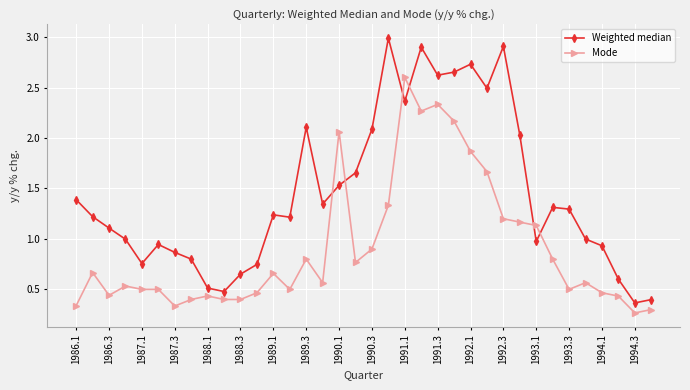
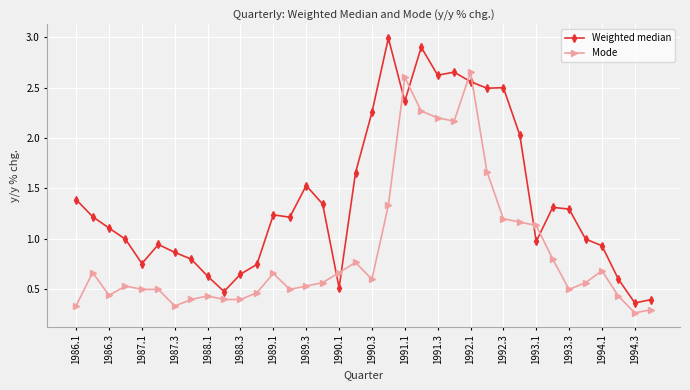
Weighted median, 1988.1: 0.51 -> 0.63
Weighted median, 1989.3: 2.11 -> 1.53
Mode, 1989.3: 0.80 -> 0.53
Weighted median, 1990.1: 1.53 -> 0.52
Mode, 1990.1: 2.06 -> 0.67
Weighted median, 1990.3: 2.09 -> 2.25
Mode, 1990.3: 0.9 -> 0.6
Mode, 1991.3: 2.33 -> 2.20
Weighted median, 1992.1: 2.73 -> 2.56
Mode, 1992.1: 1.87 -> 2.65
Weighted median, 1992.3: 2.91 -> 2.50
Mode, 1994.1: 0.47 -> 0.68
